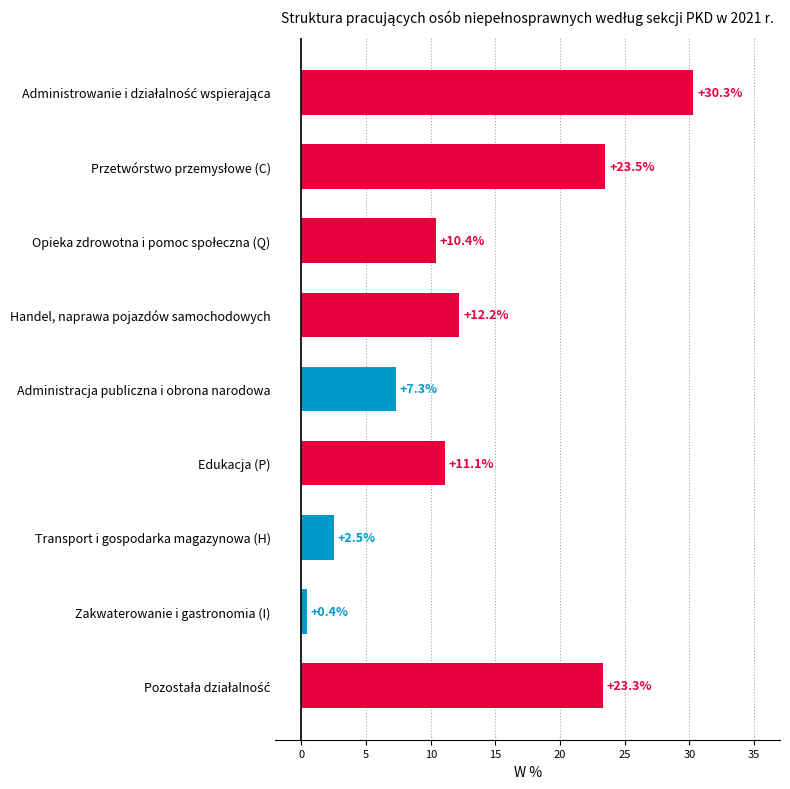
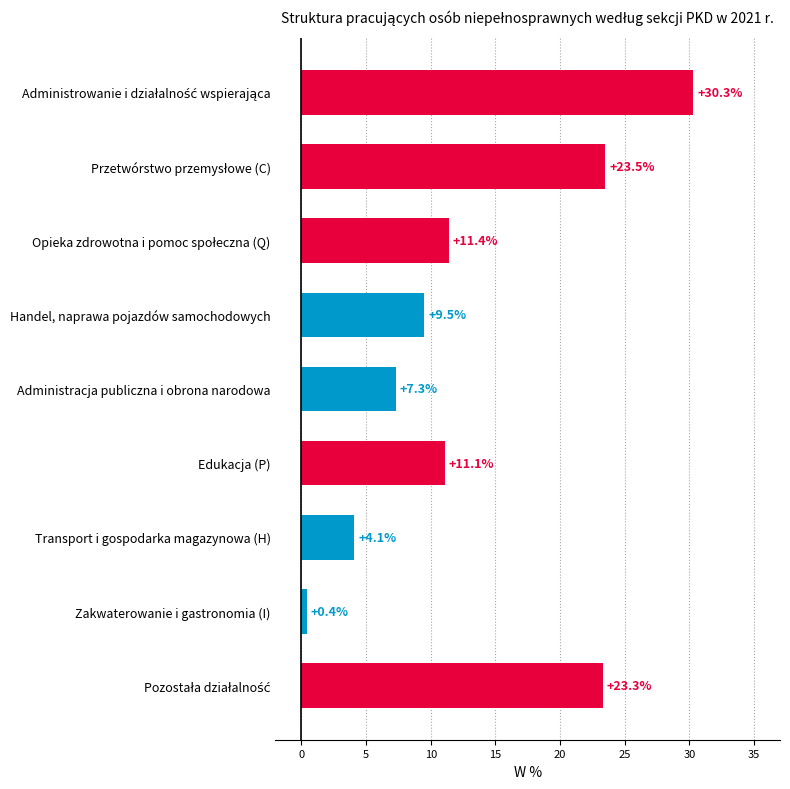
Opieka zdrowotna i pomoc społeczna (Q): +10.4% -> +11.4%
Handel, naprawa pojazdów samochodowych: +12.2% -> +9.5%
Transport i gospodarka magazynowa (H): +2.5% -> +4.1%
